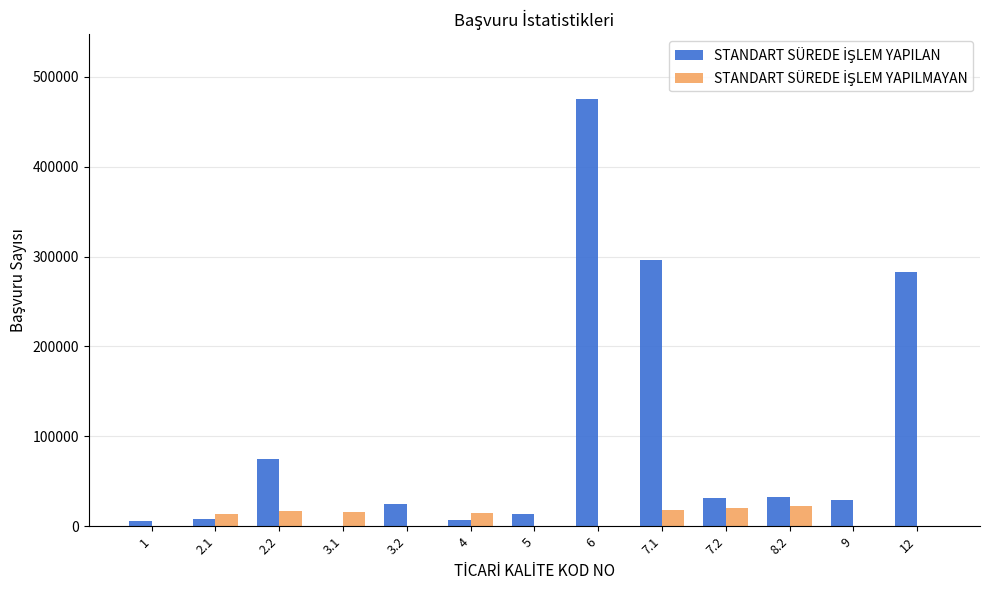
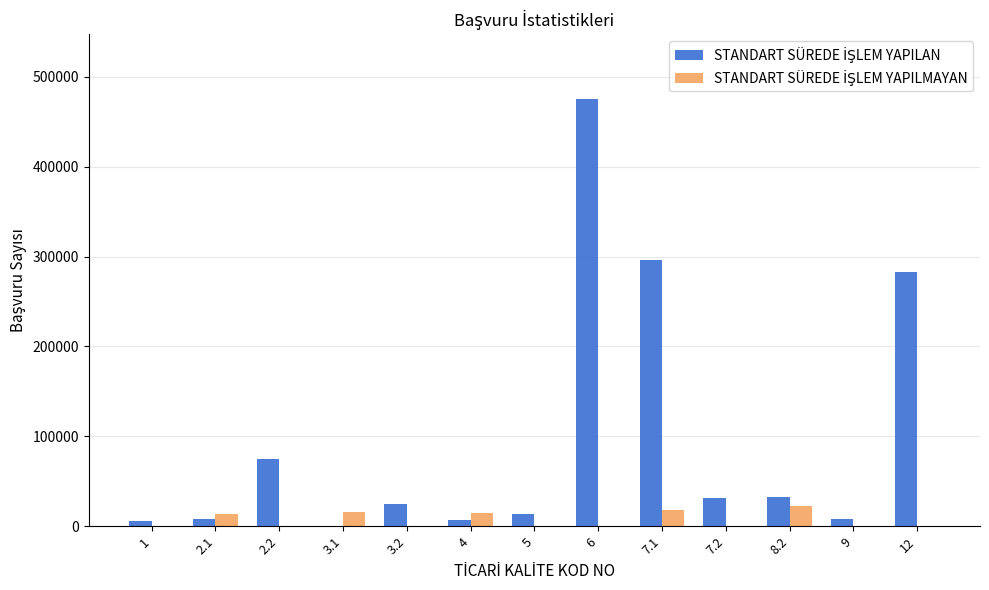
STANDART SÜREDE İŞLEM YAPILMAYAN, 2.2: 20000 -> 0
STANDART SÜREDE İŞLEM YAPILMAYAN, 7.2: 20000 -> 0
STANDART SÜREDE İŞLEM YAPILAN, 9: 30000 -> 10000
